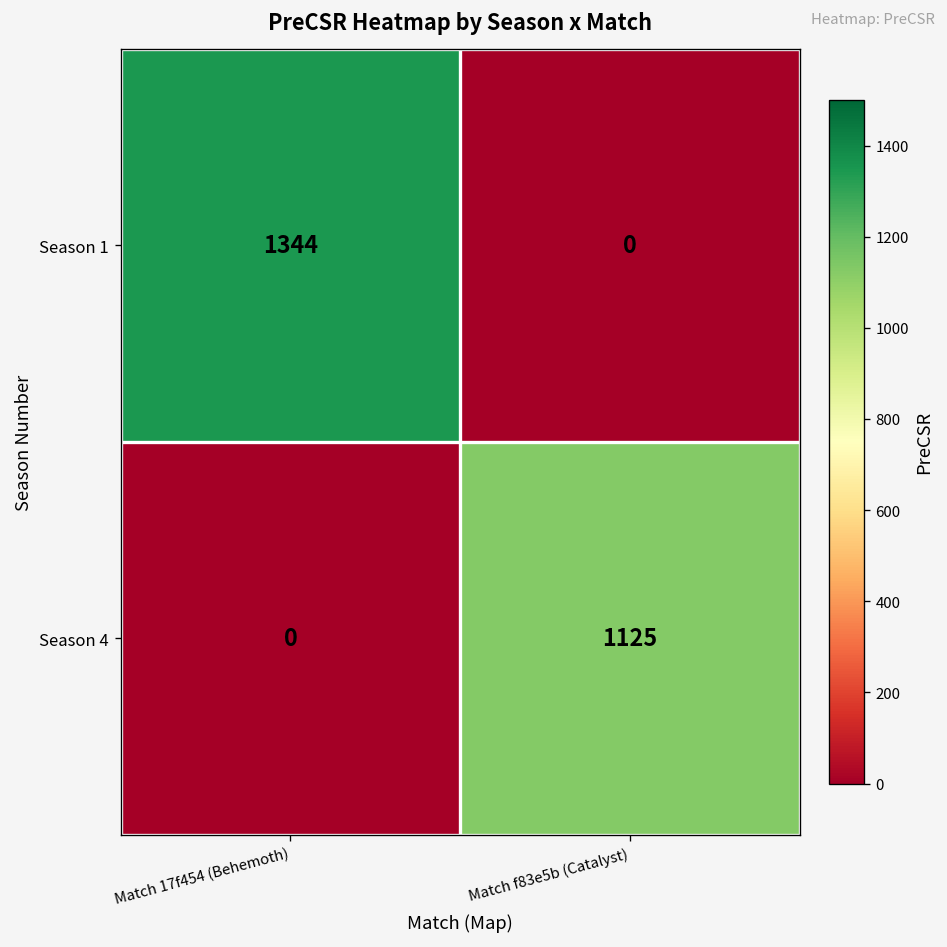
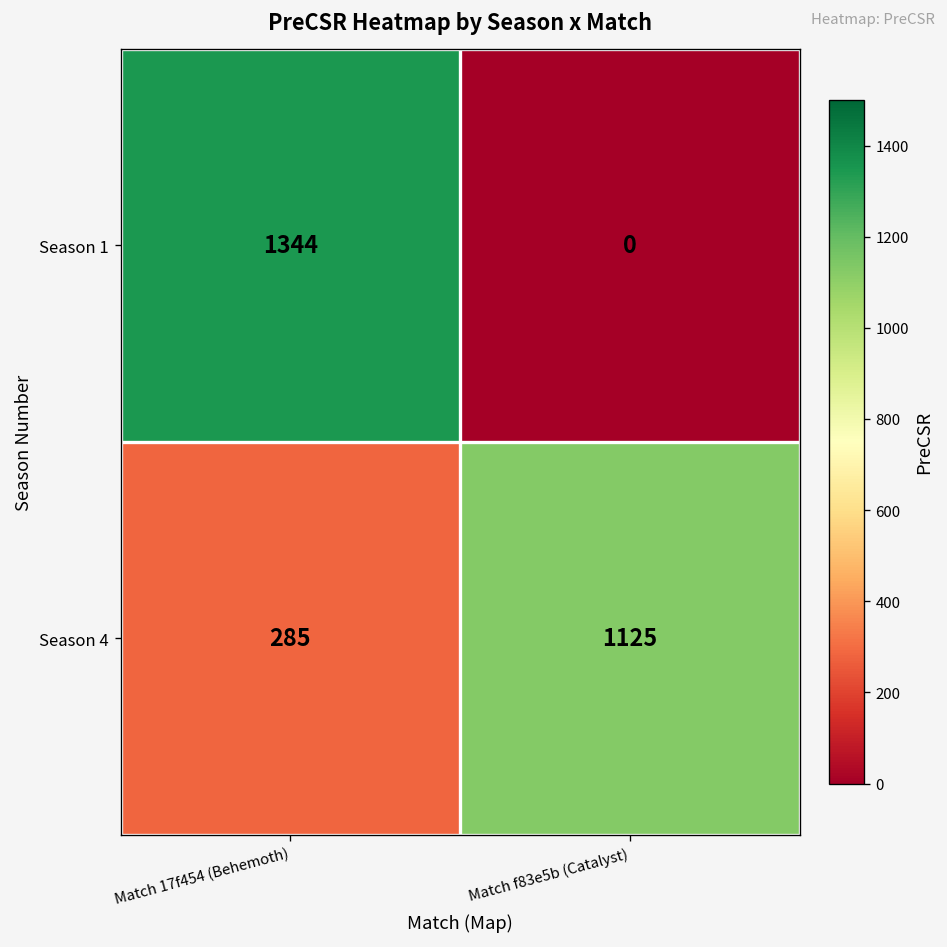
Season 4, Match 17f454 (Behemoth): 0 -> 285
